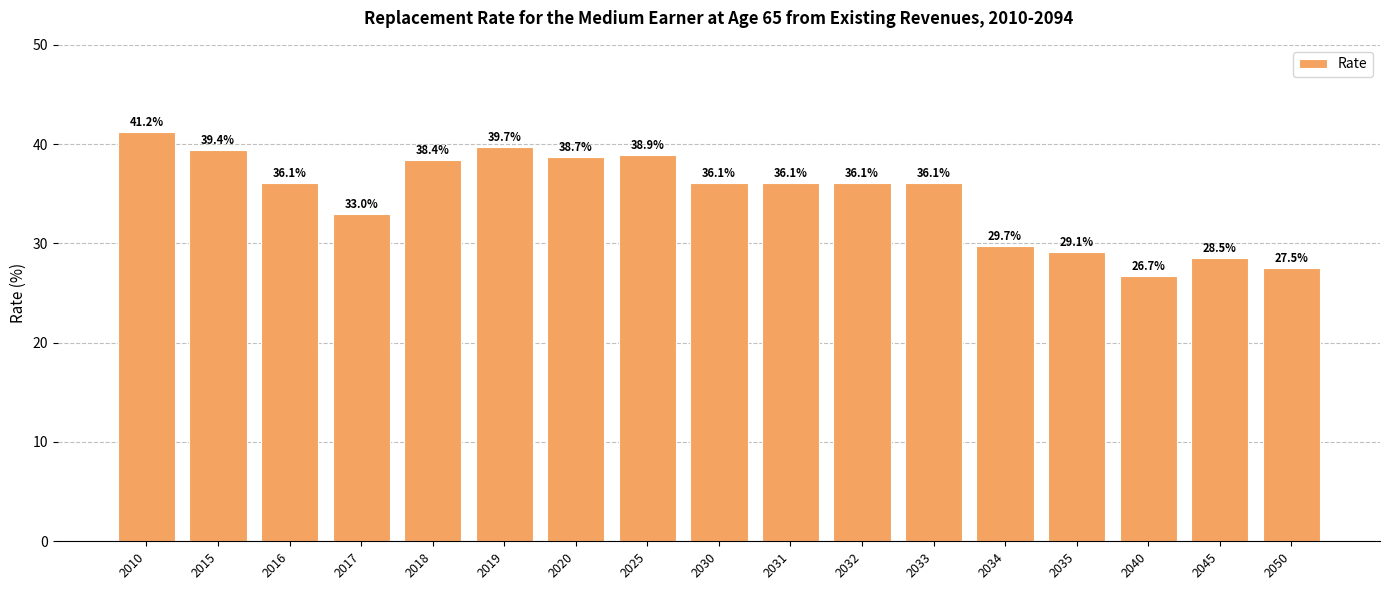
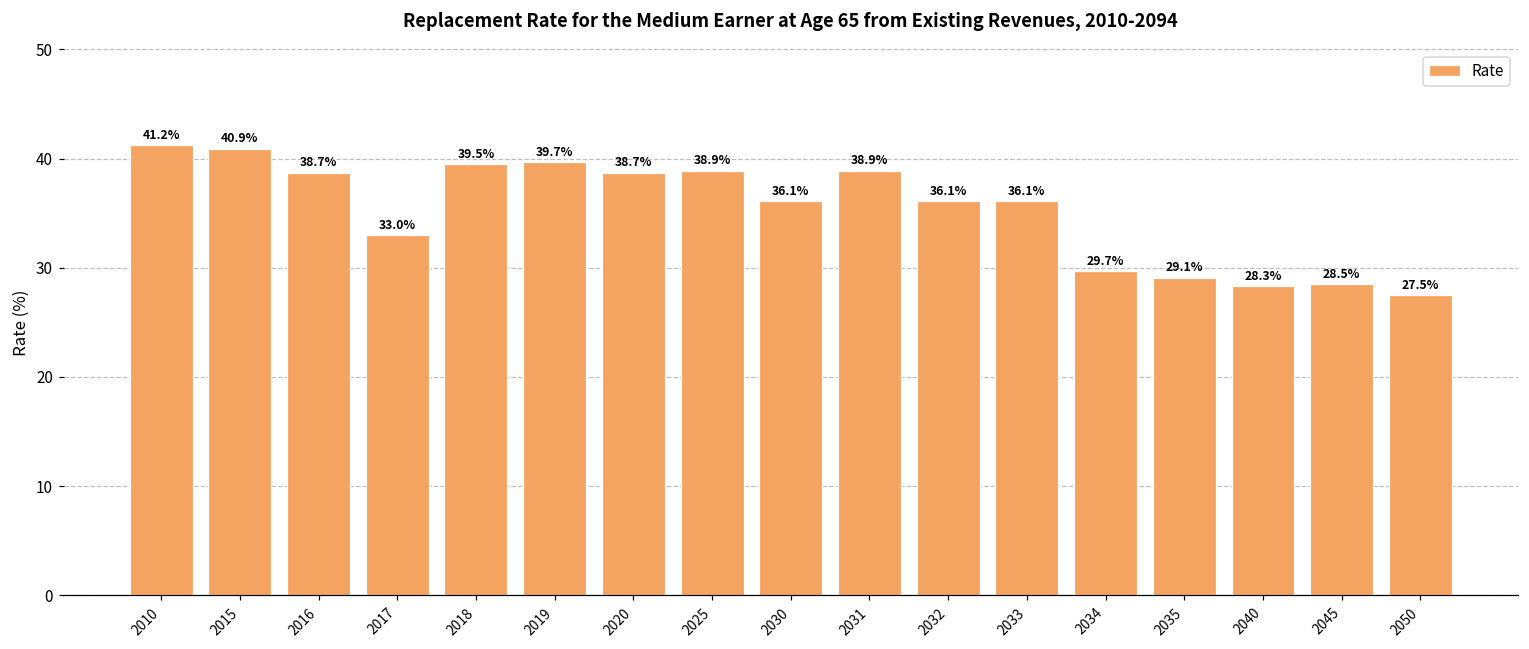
2015: 39.4% -> 40.9%
2016: 36.1% -> 38.7%
2018: 38.4% -> 39.5%
2031: 36.1% -> 38.9%
2040: 26.7% -> 28.3%
